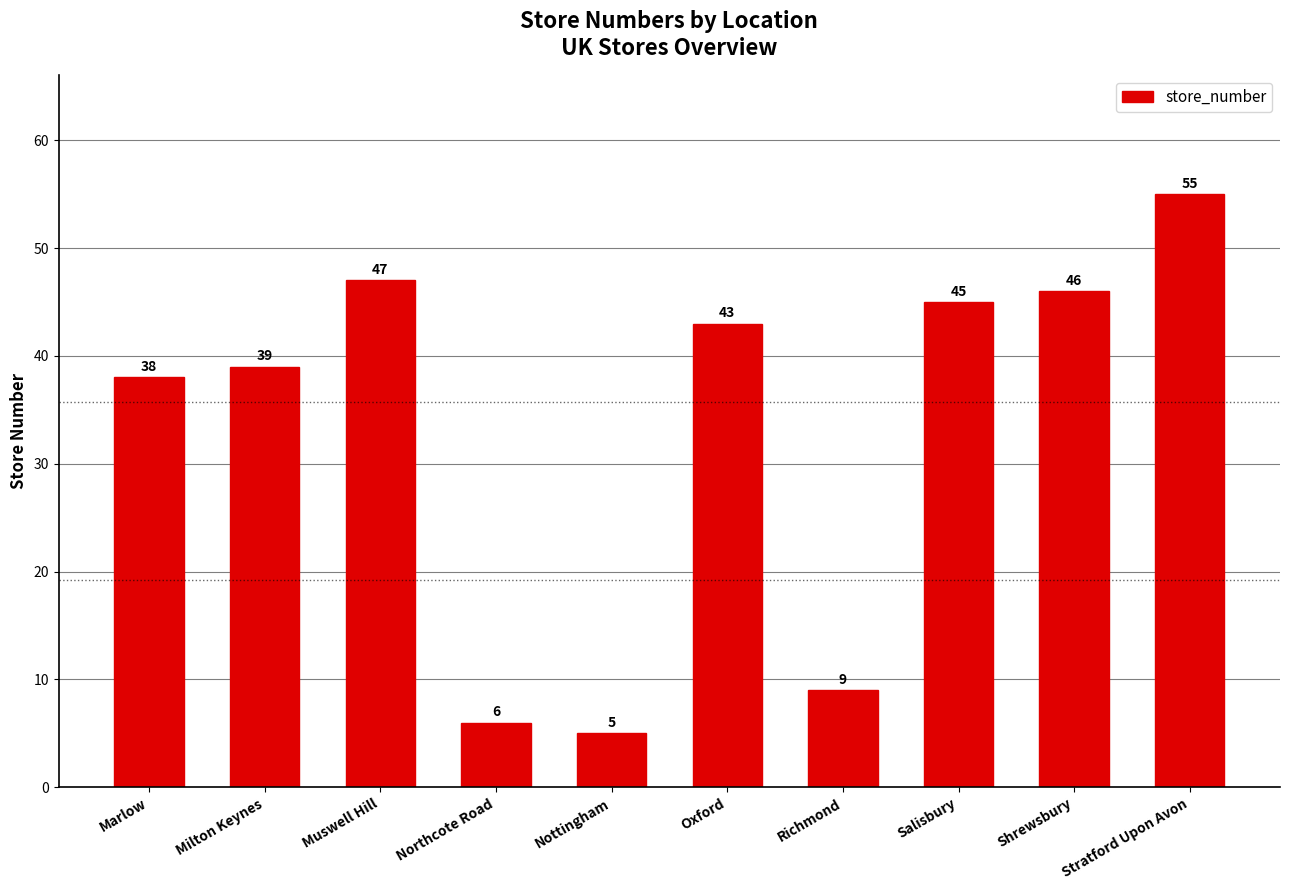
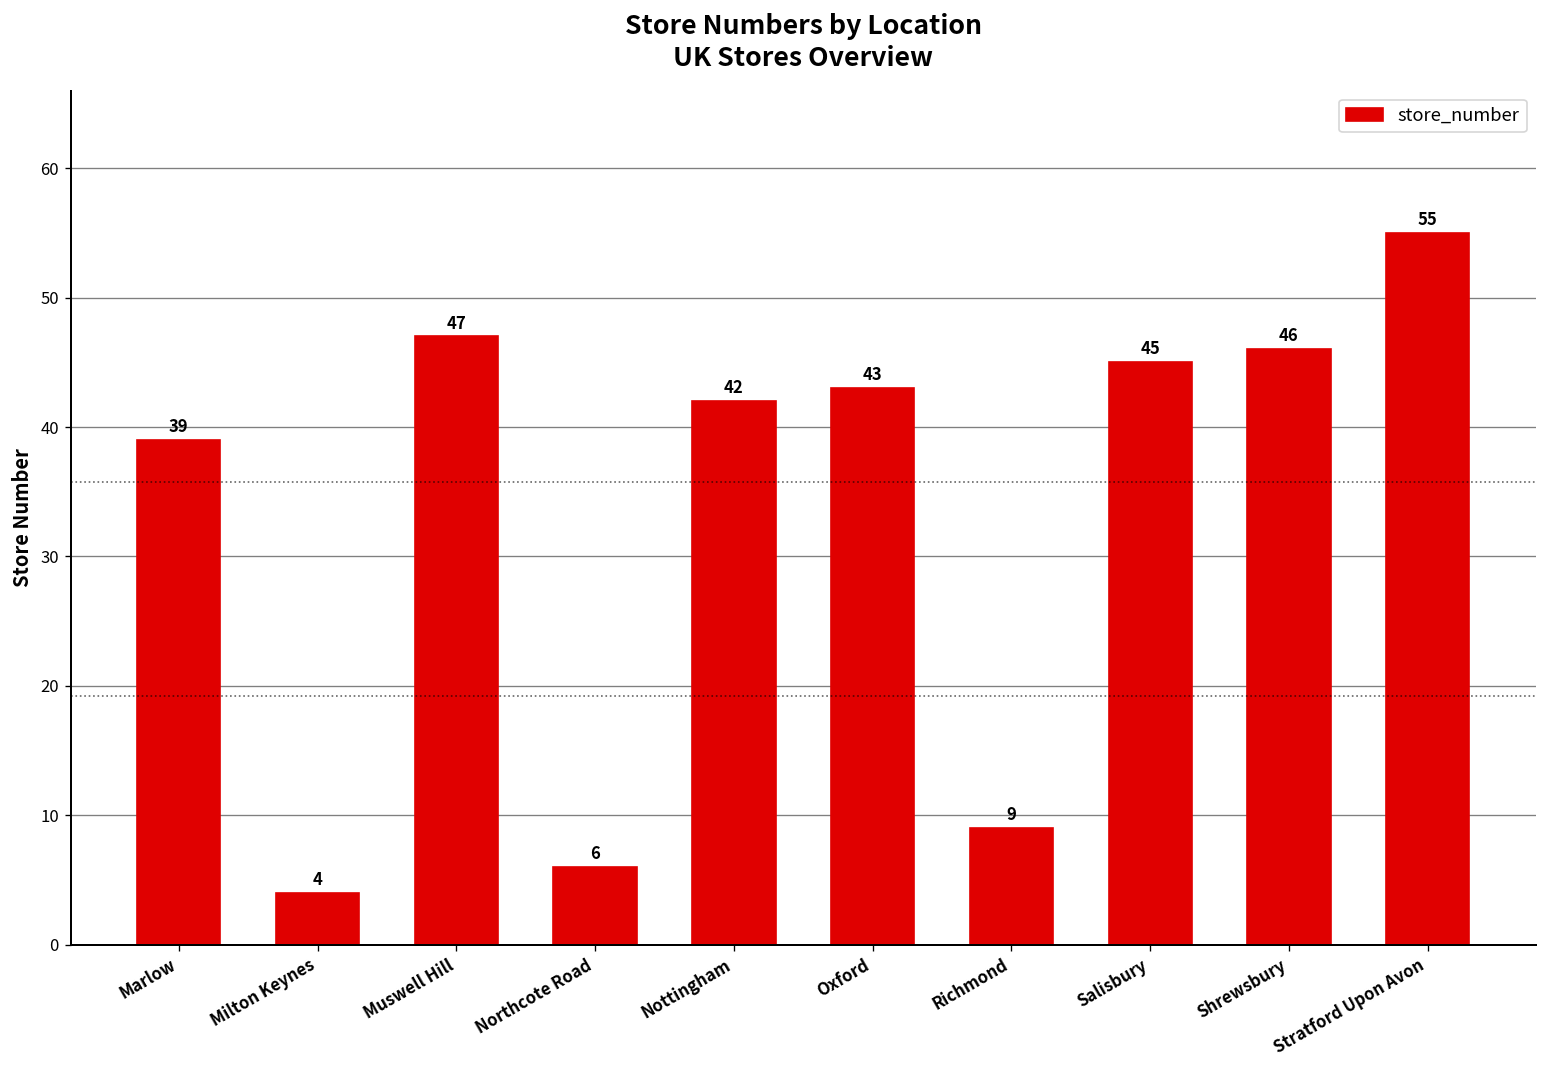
Marlow: 38 -> 39
Milton Keynes: 39 -> 4
Nottingham: 5 -> 42
